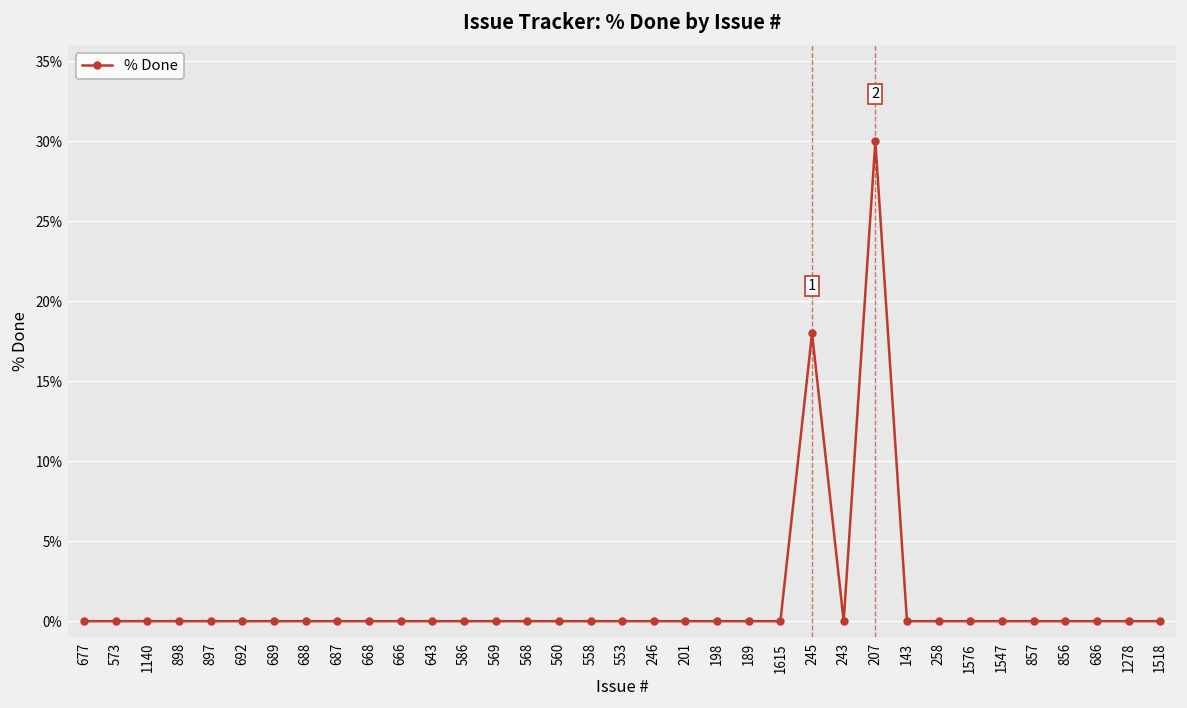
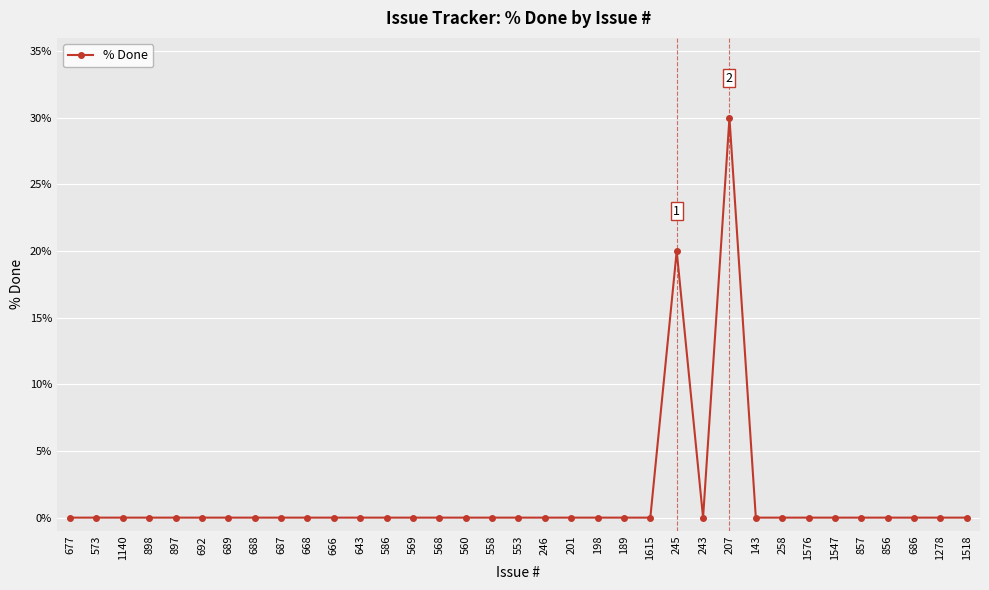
245: 18% -> 20%
